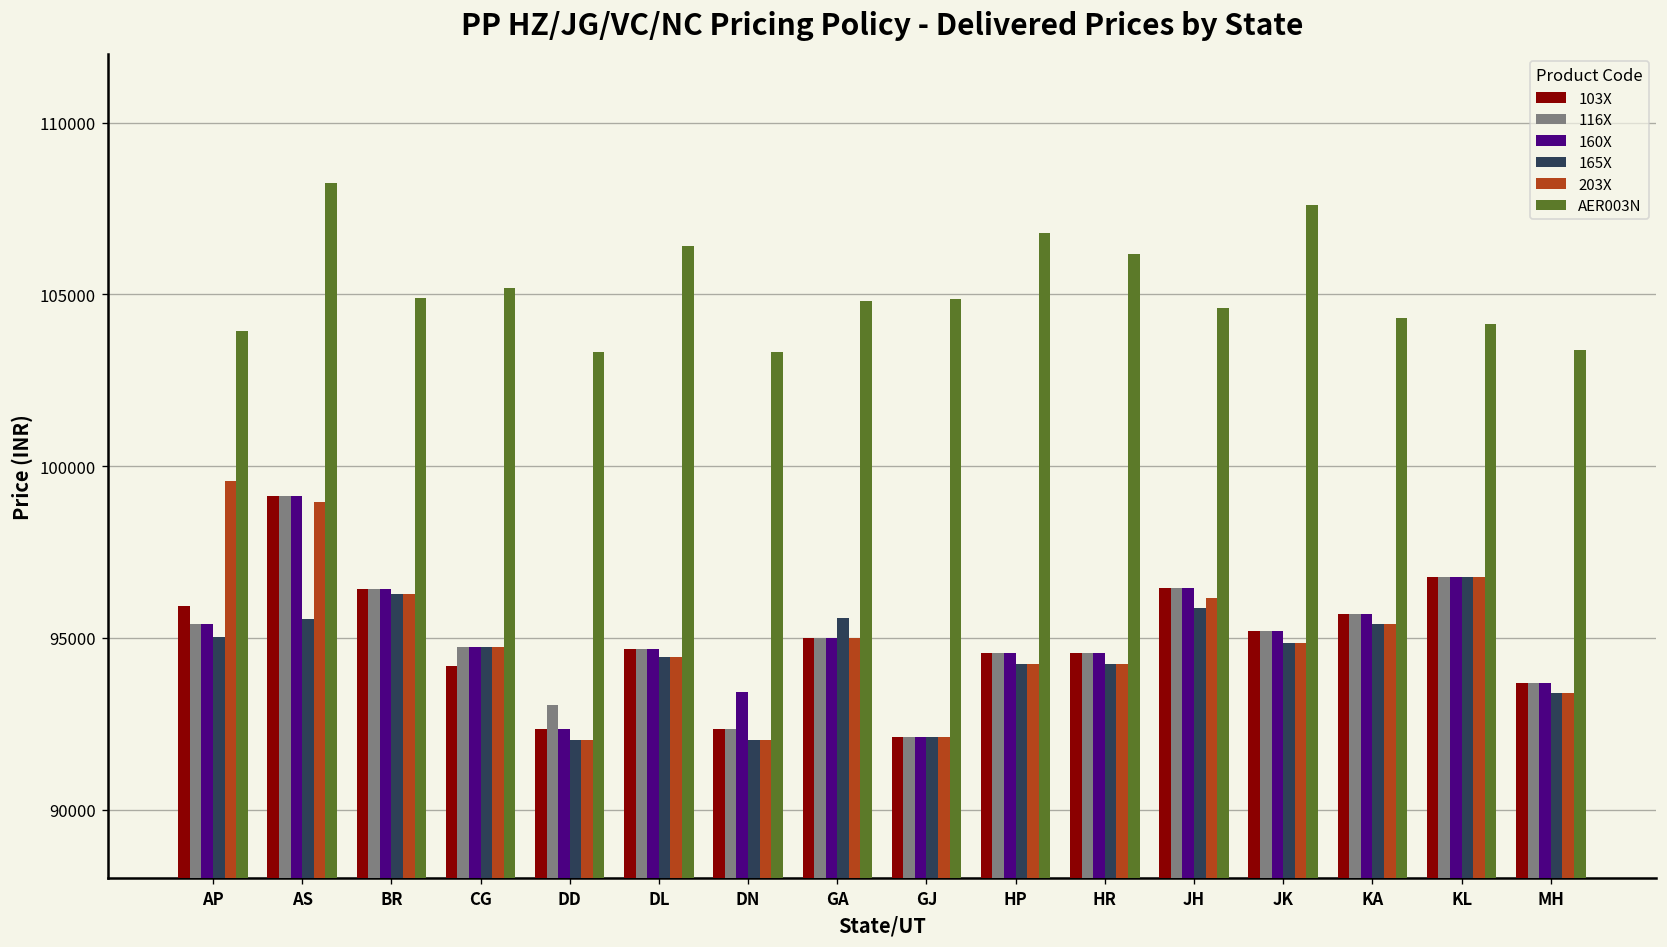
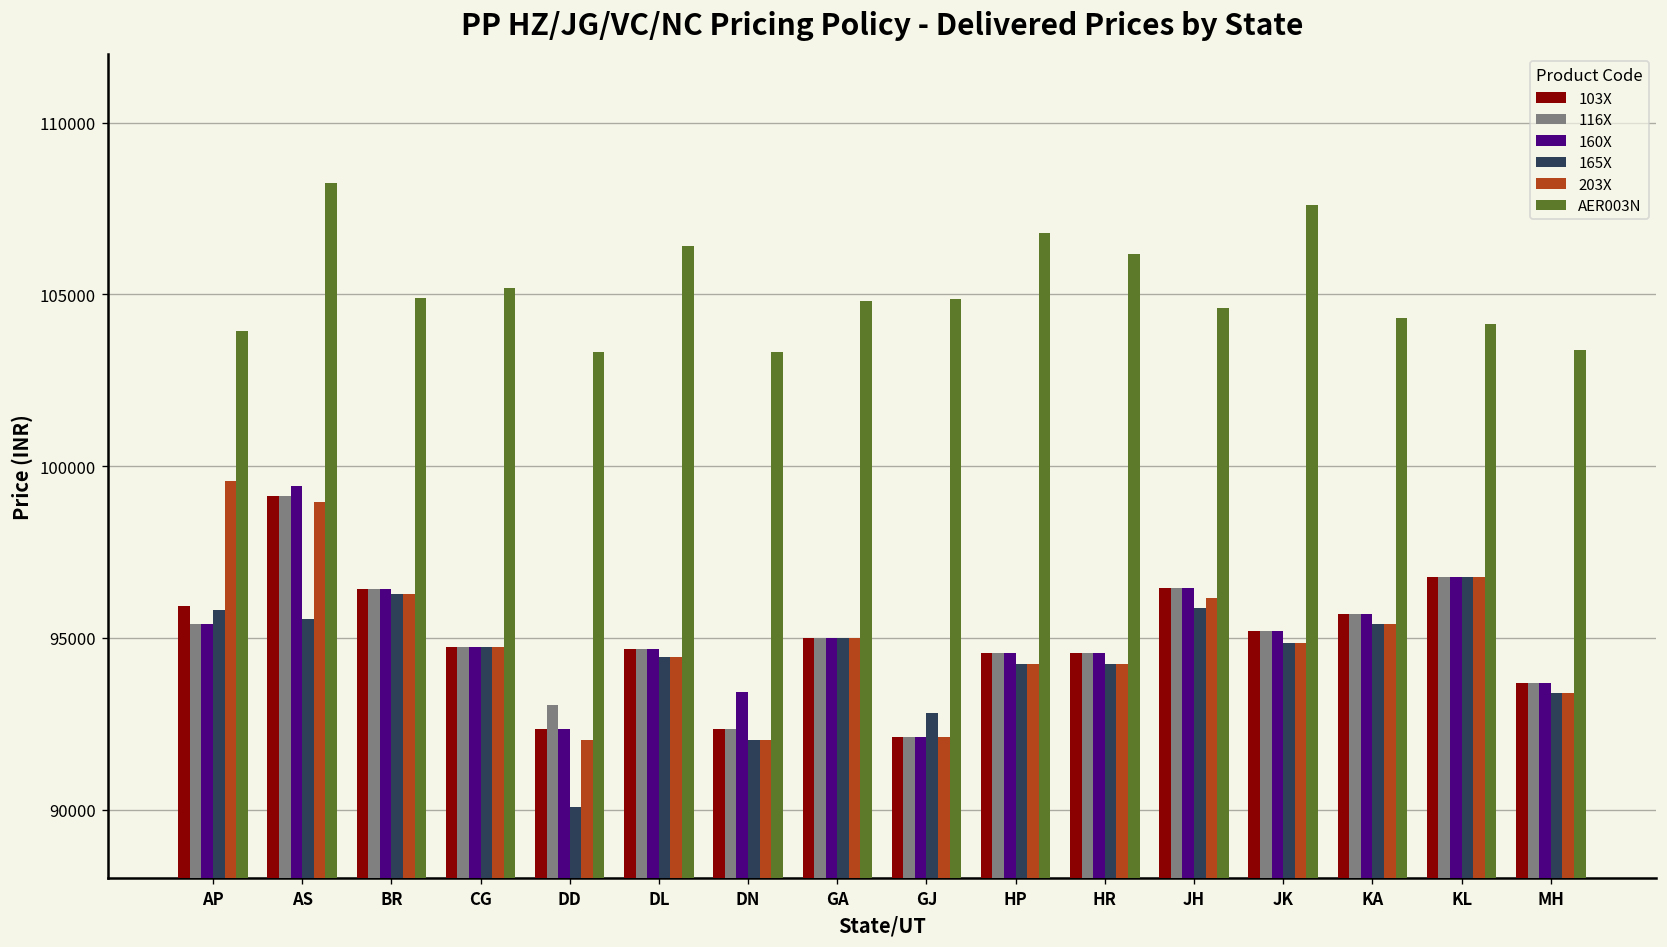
165X, AP: 95000 -> 95800
160X, AS: 99100 -> 99400
103X, CG: 94200 -> 94700
165X, DD: 92000 -> 90100
165X, GA: 95600 -> 95000
165X, GJ: 92100 -> 92800
